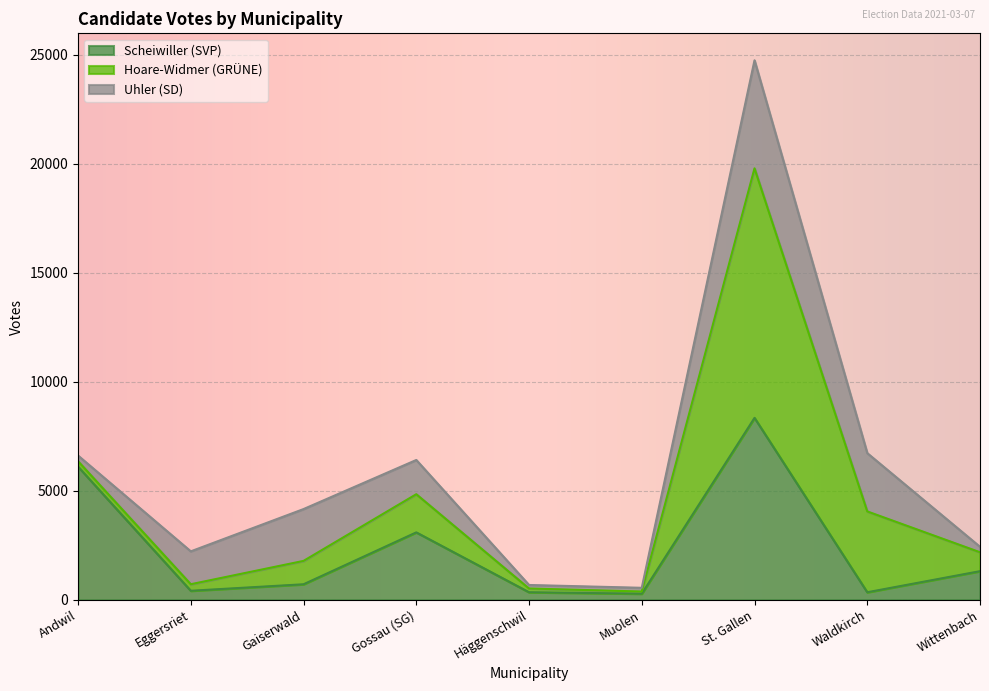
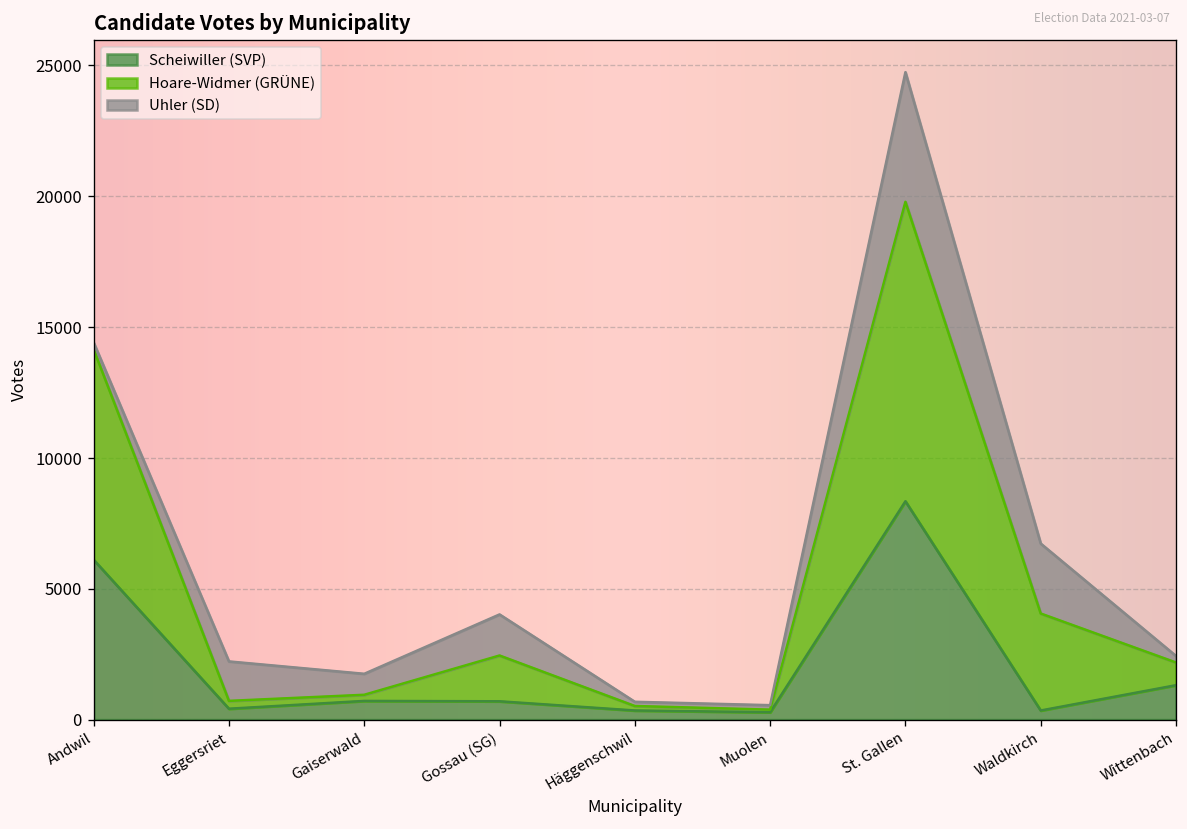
Hoare-Widmer (GRÜNE), Andwil: 200 -> 8000
Hoare-Widmer (GRÜNE), Gaiserwald: 1100 -> 200
Uhler (SD), Gaiserwald: 2400 -> 800
Scheiwiller (SVP), Gossau (SG): 3100 -> 700
